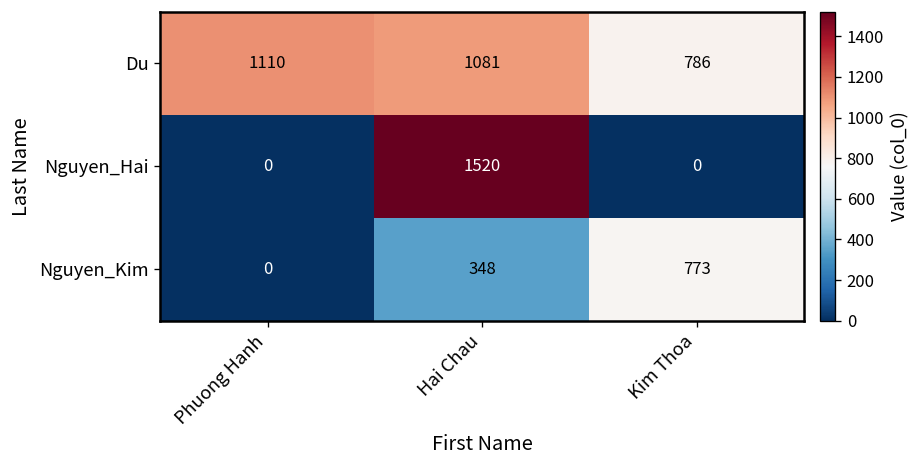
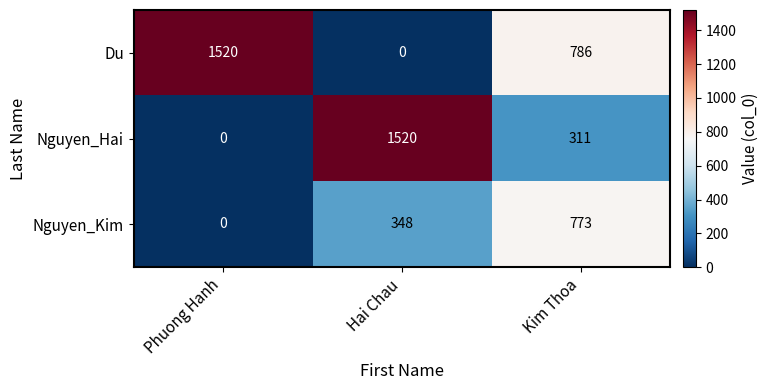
Du, Phuong Hanh: 1110 -> 1520
Du, Hai Chau: 1081 -> 0
Nguyen_Hai, Kim Thoa: 0 -> 311
